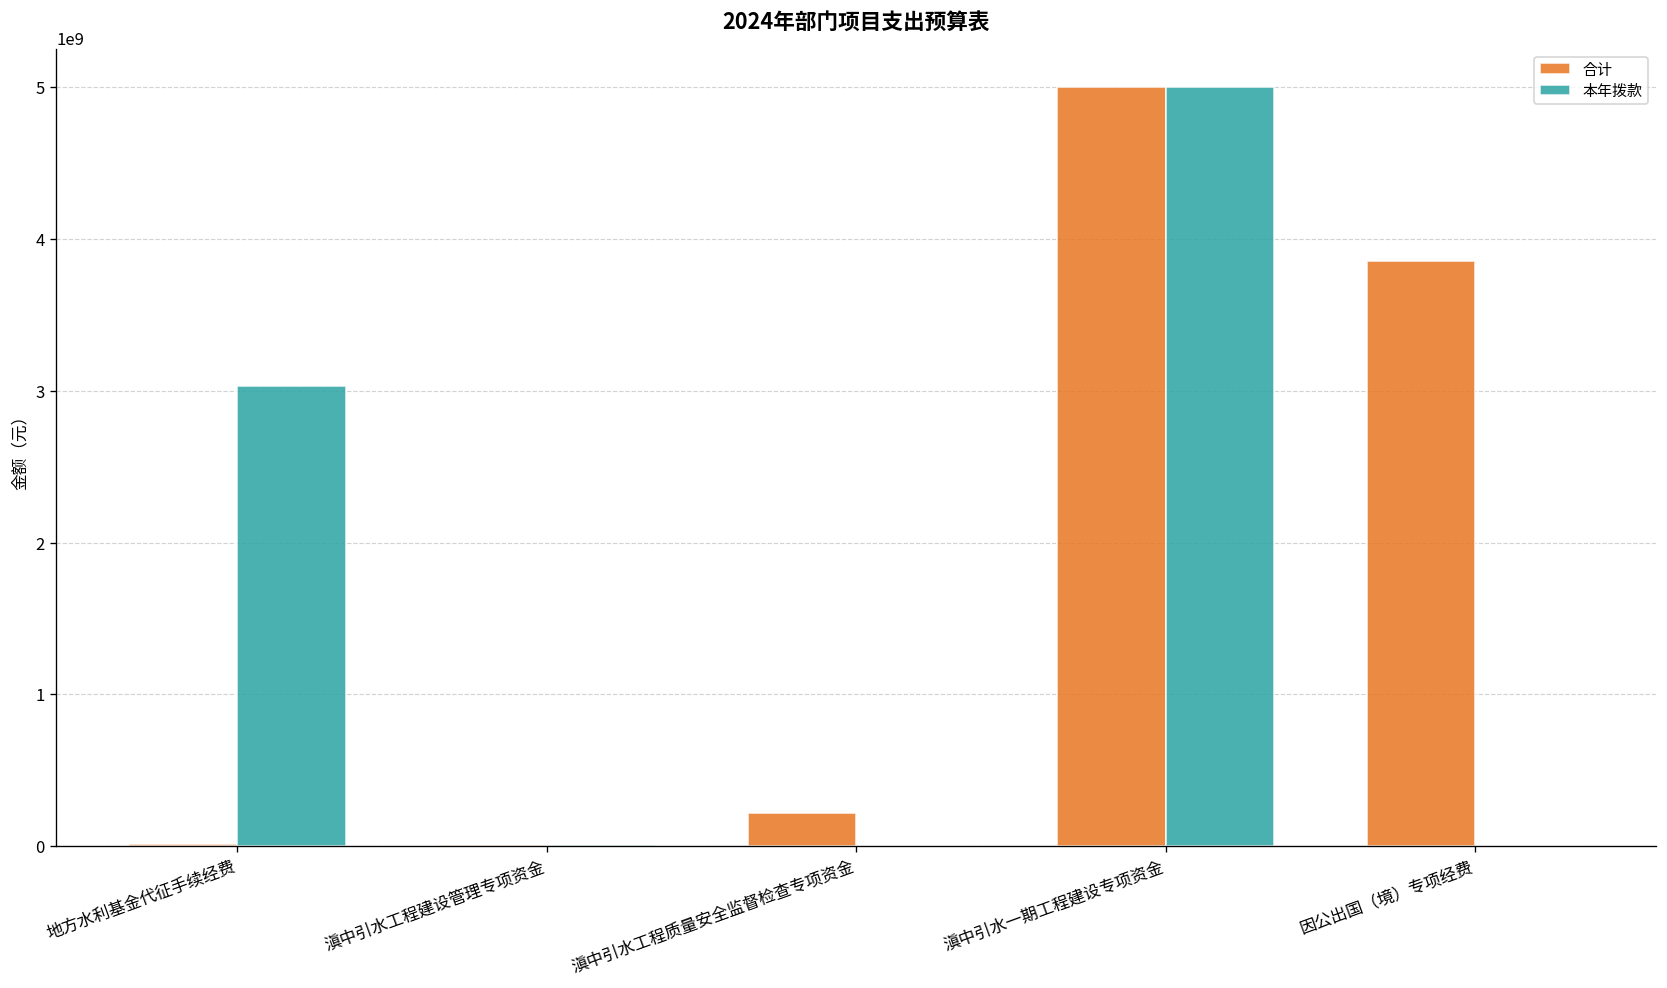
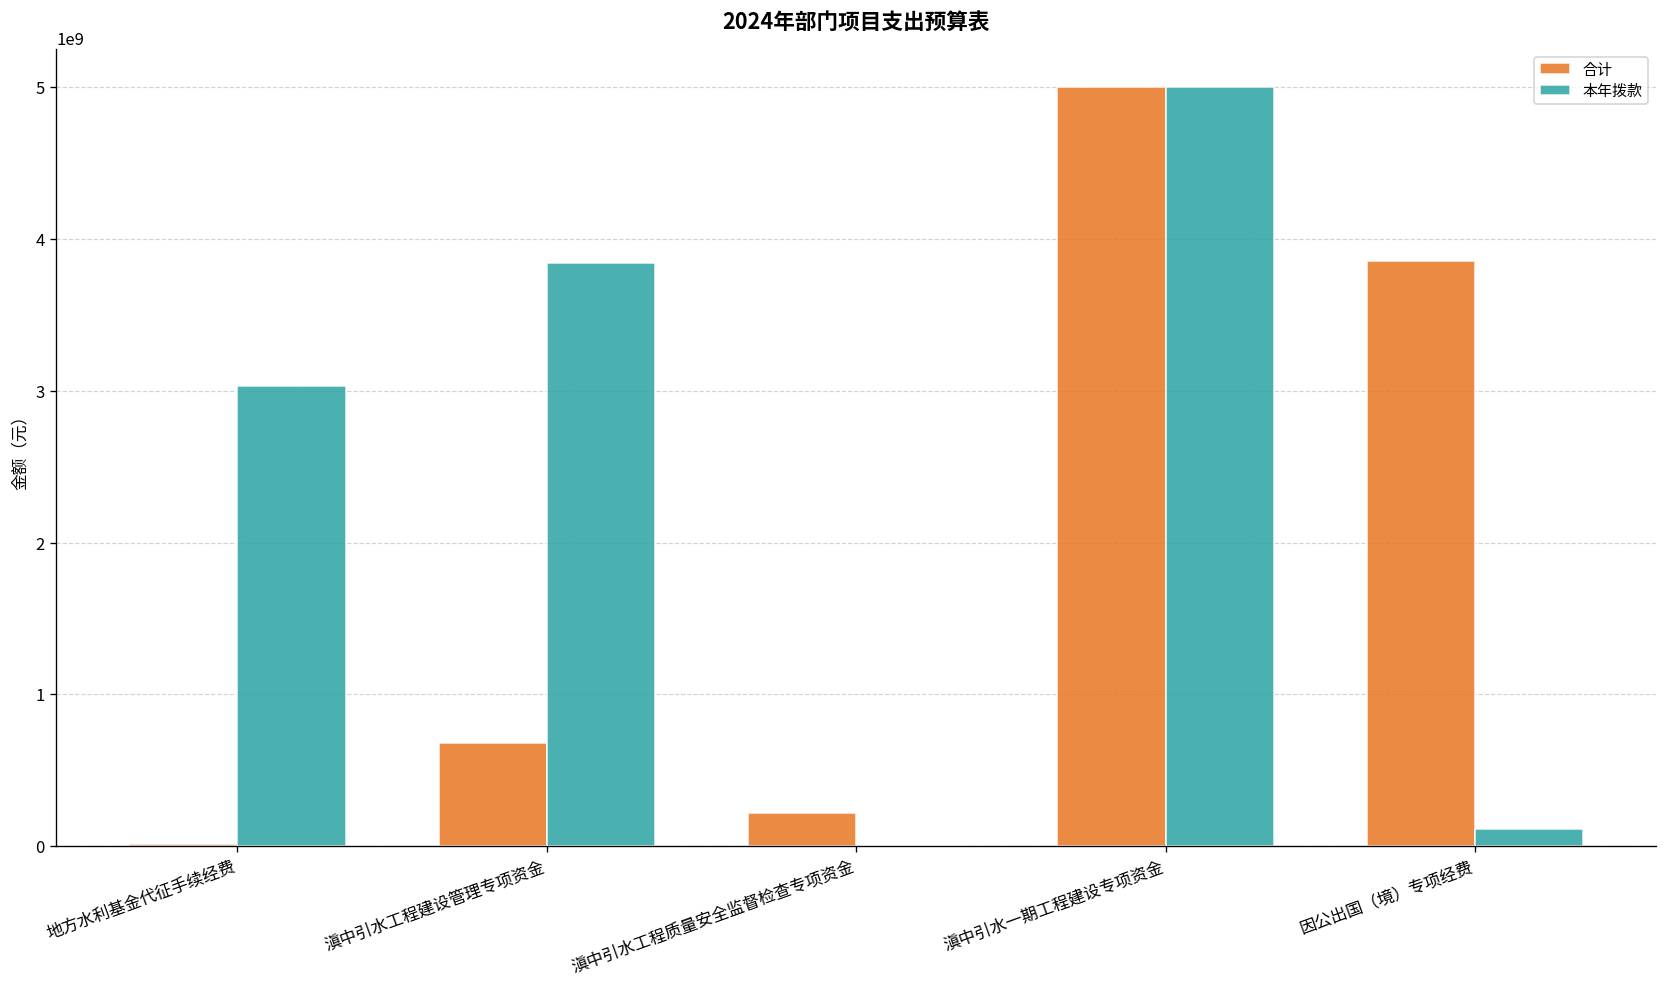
合计, 滇中引水工程建设管理专项资金: 0 -> 680000000
本年拨款, 滇中引水工程建设管理专项资金: 0 -> 3840000000
本年拨款, 因公出国（境）专项经费: 0 -> 110000000
